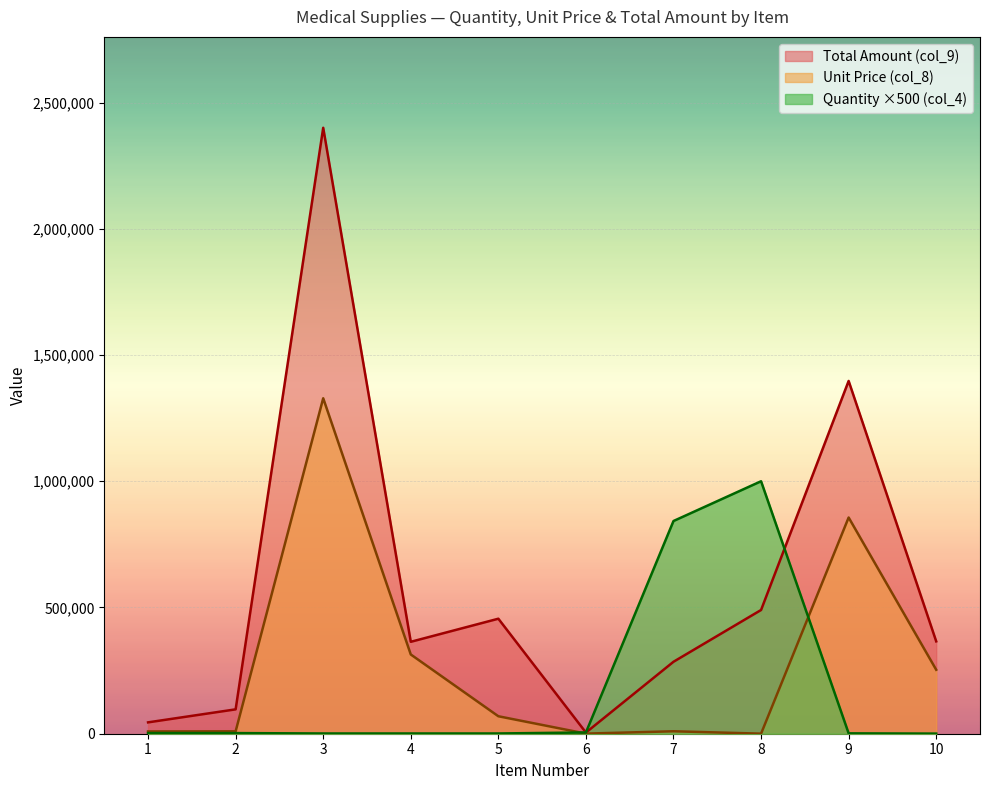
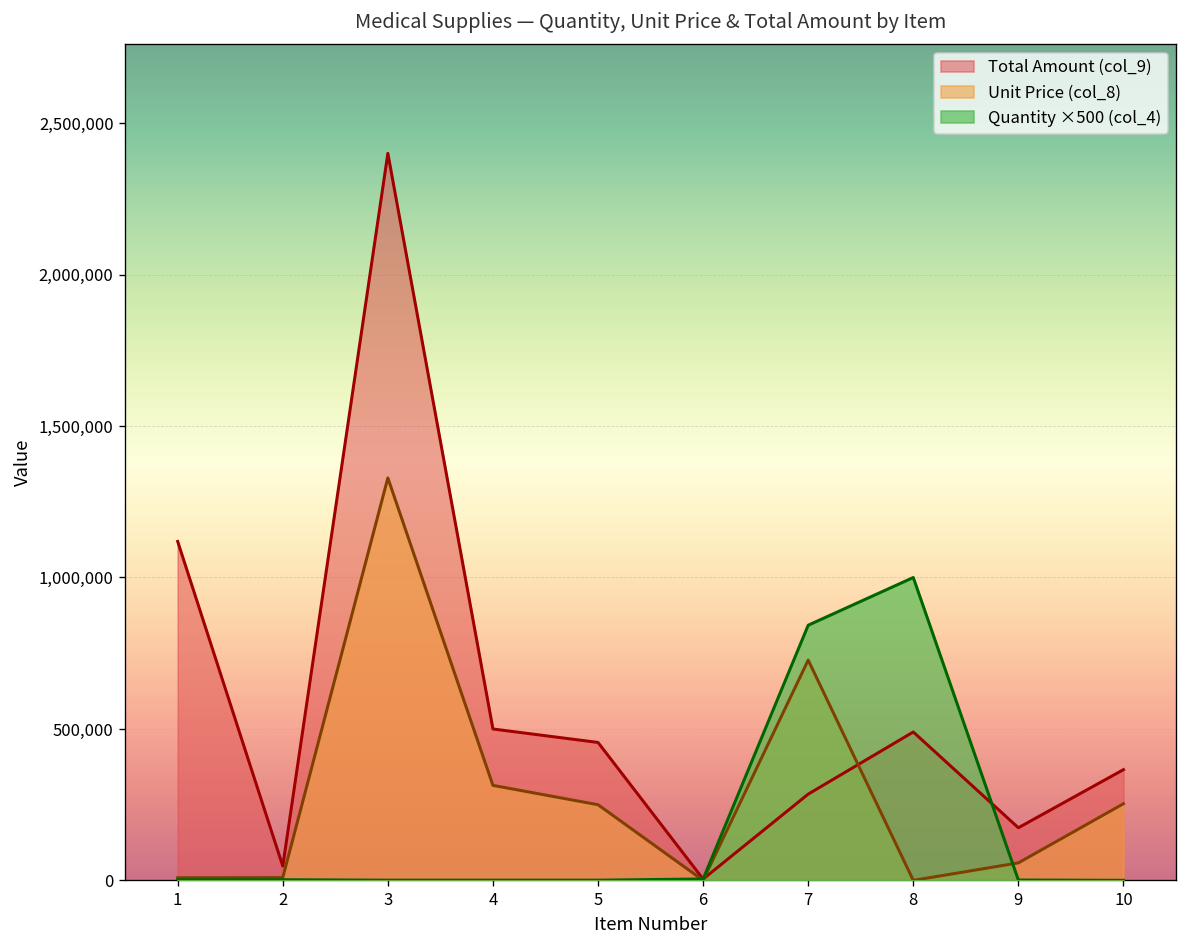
Total Amount (col_9), 1: 50,000 -> 1,120,000
Total Amount (col_9), 2: 100,000 -> 50,000
Total Amount (col_9), 4: 360,000 -> 500,000
Unit Price (col_8), 5: 70,000 -> 250,000
Unit Price (col_8), 7: 10,000 -> 730,000
Total Amount (col_9), 9: 1,400,000 -> 170,000
Unit Price (col_8), 9: 860,000 -> 60,000
